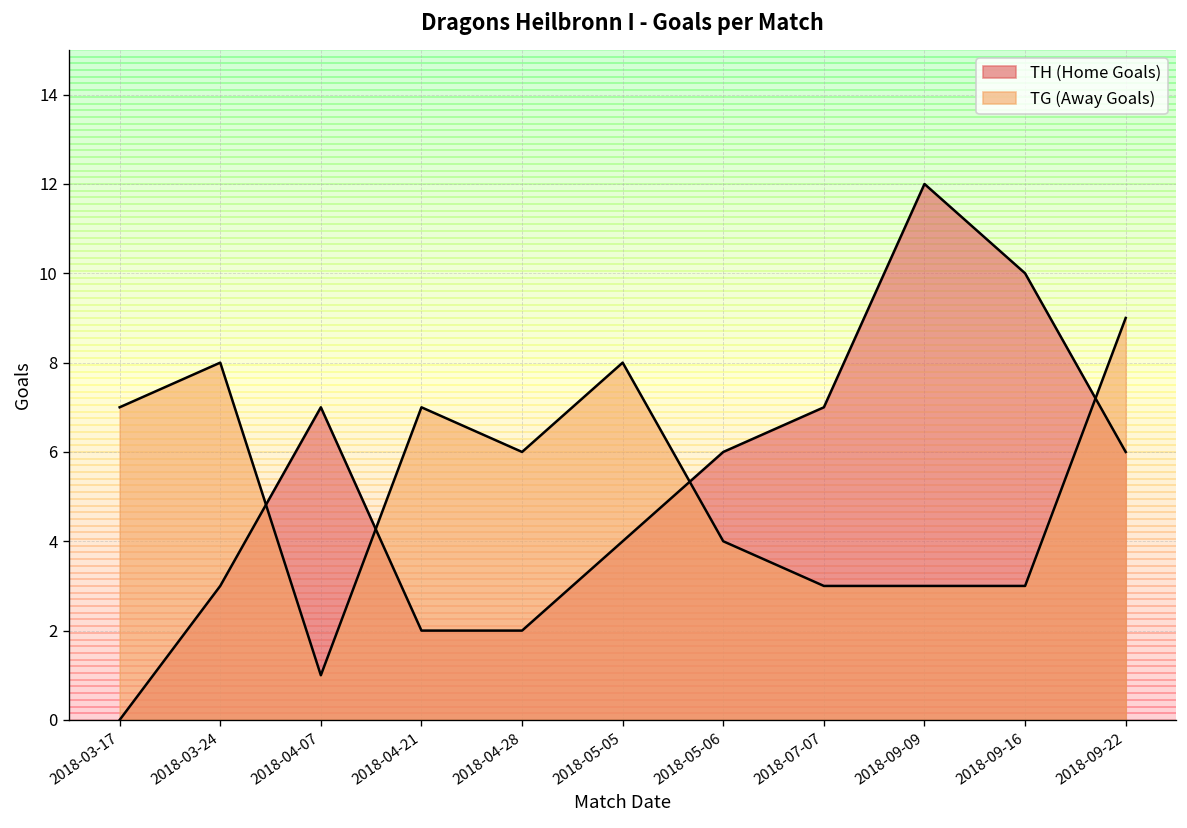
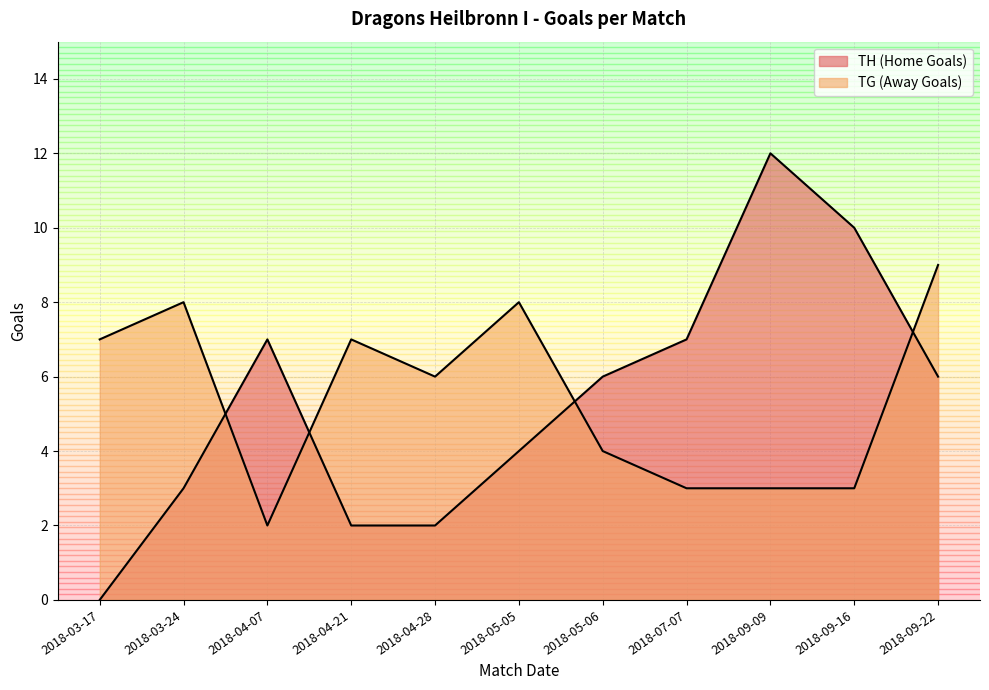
TG (Away Goals), 2018-04-07: 1 -> 2
